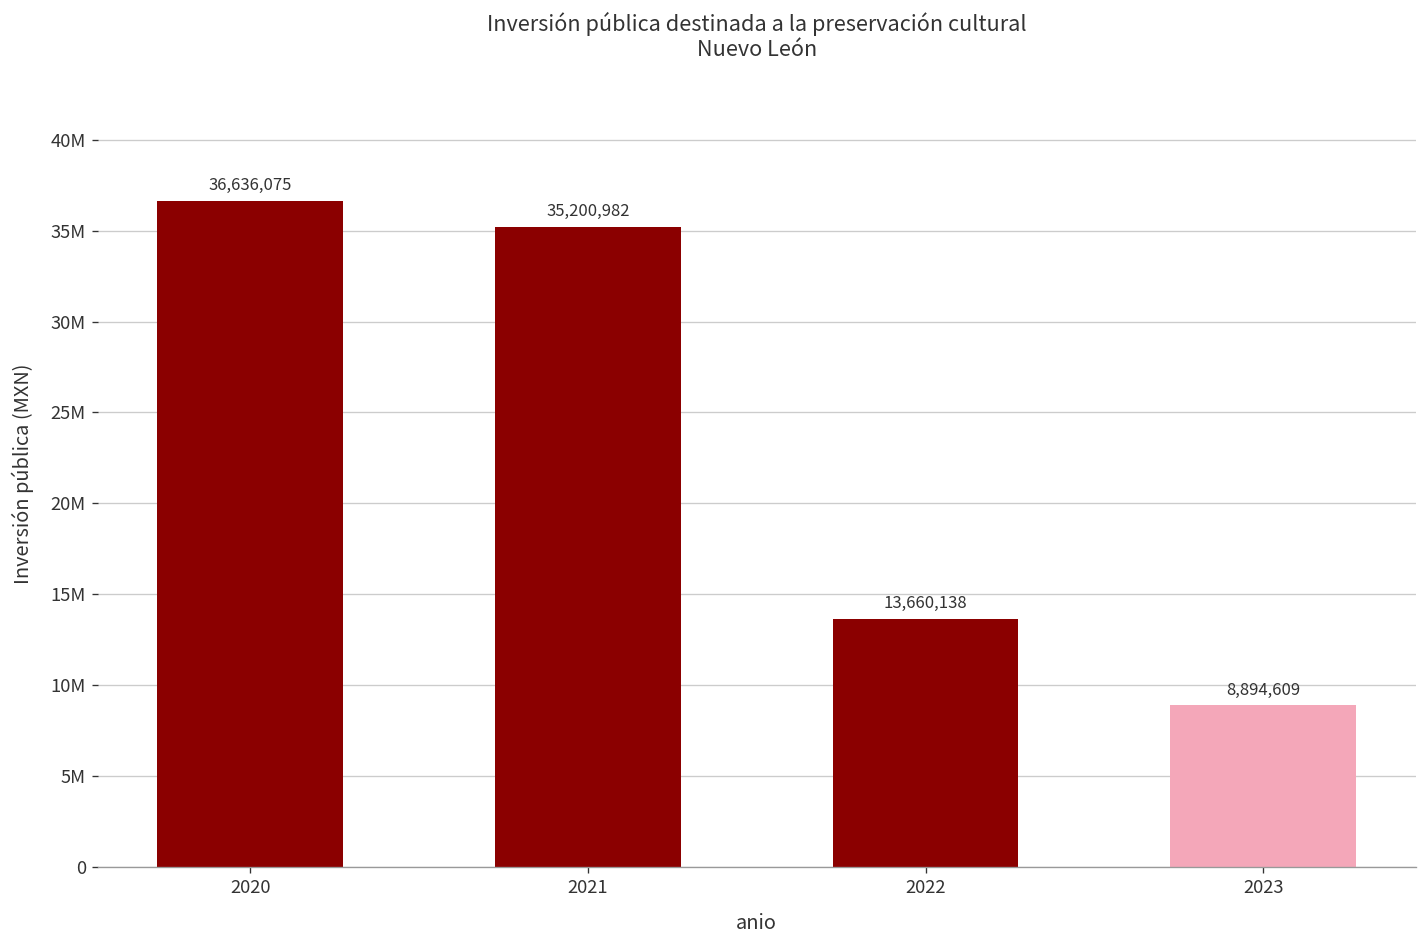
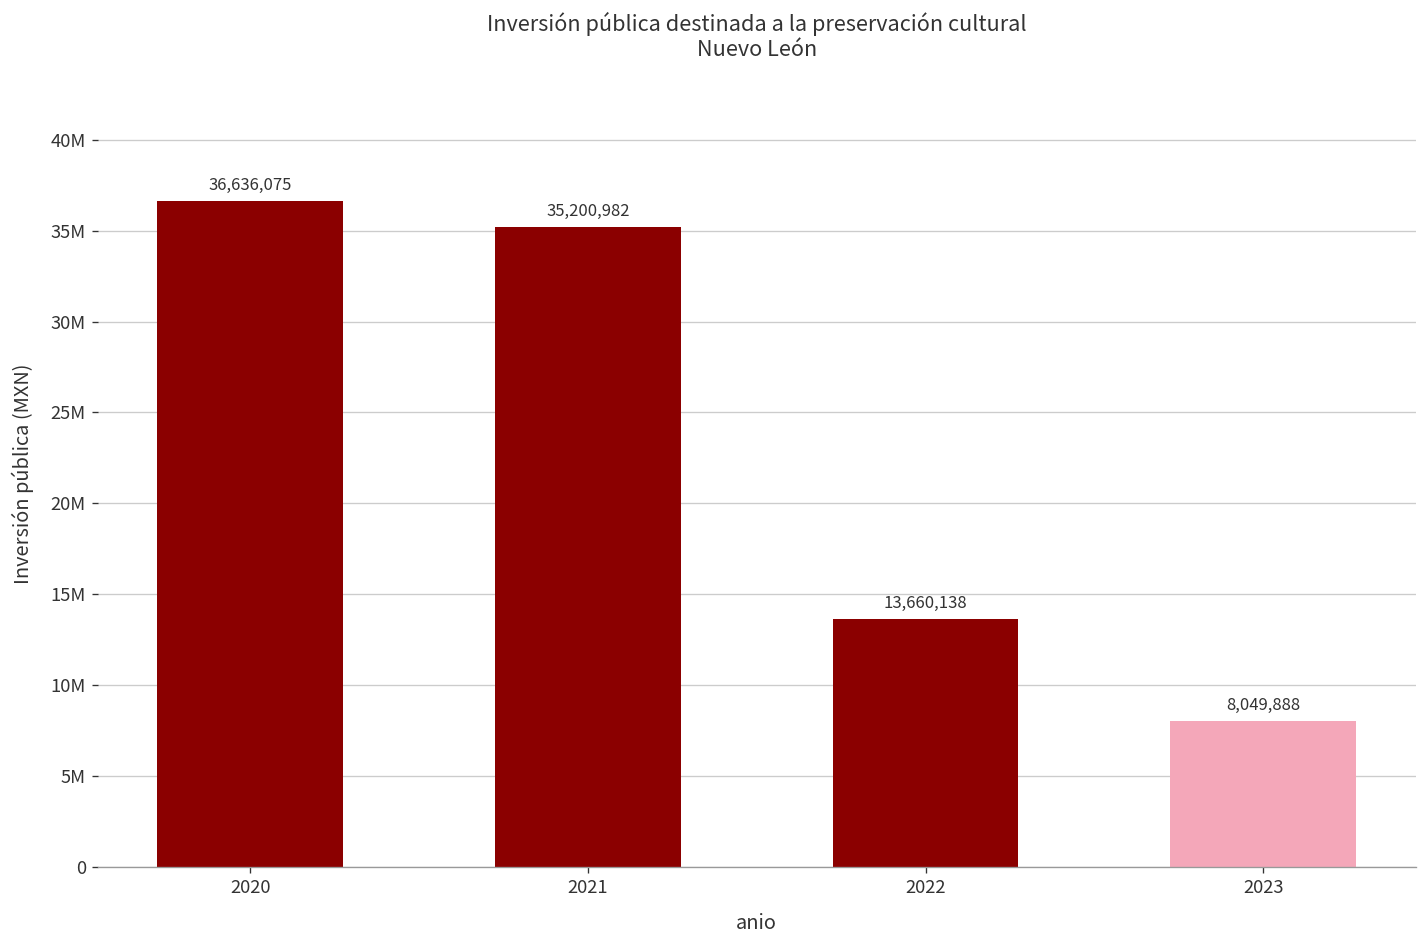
2023: 8,894,609 -> 8,049,888
